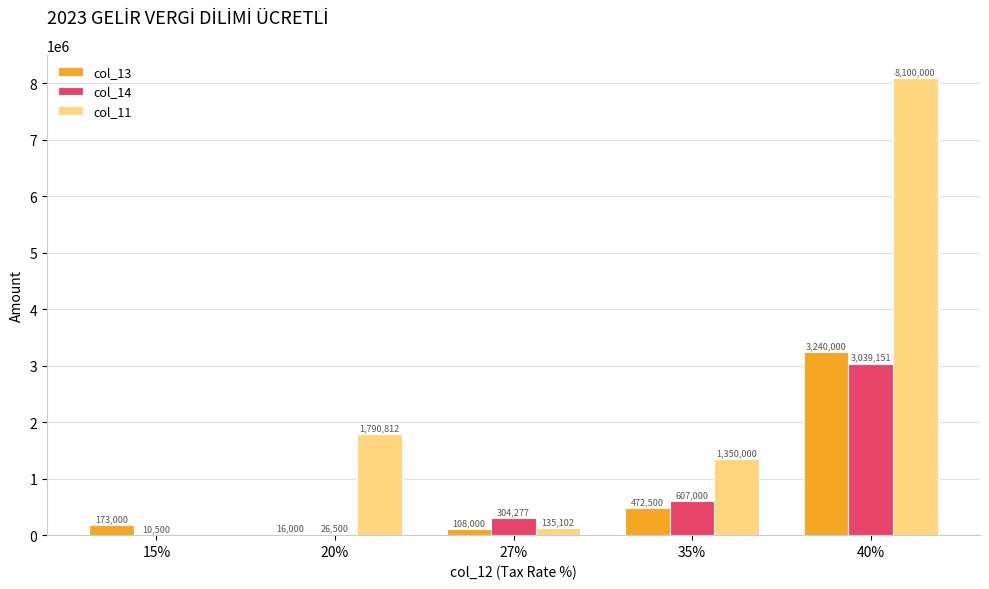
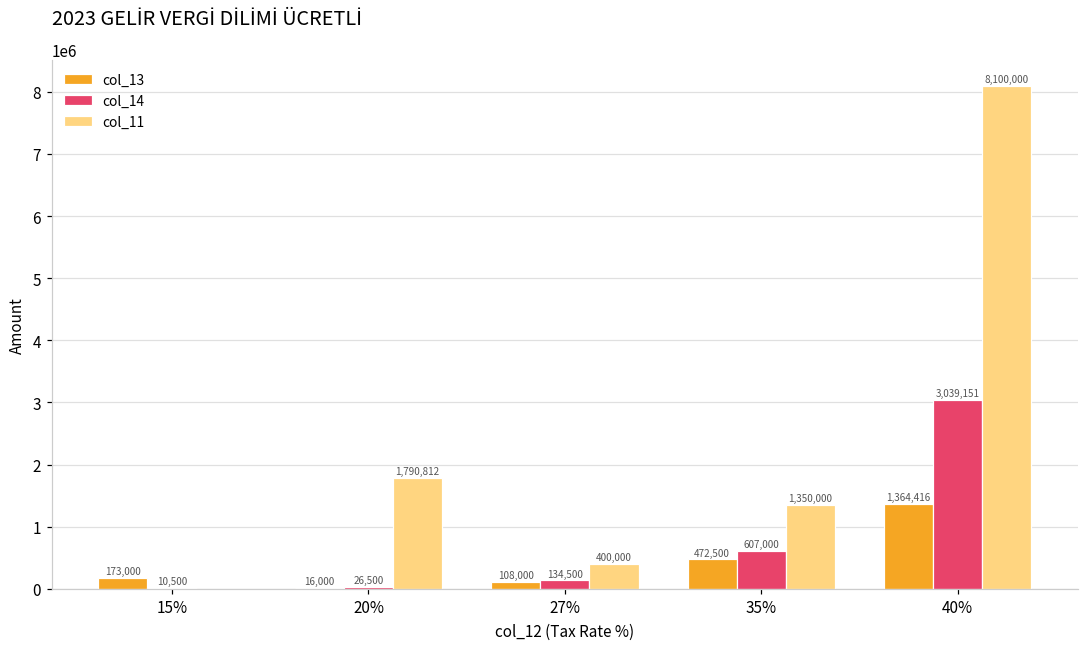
col_14, 27%: 304,277 -> 134,500
col_11, 27%: 135,102 -> 400,000
col_13, 40%: 3,240,000 -> 1,364,416
